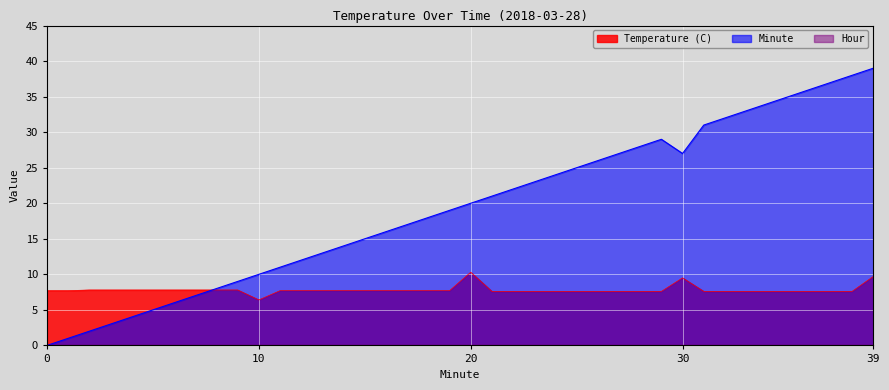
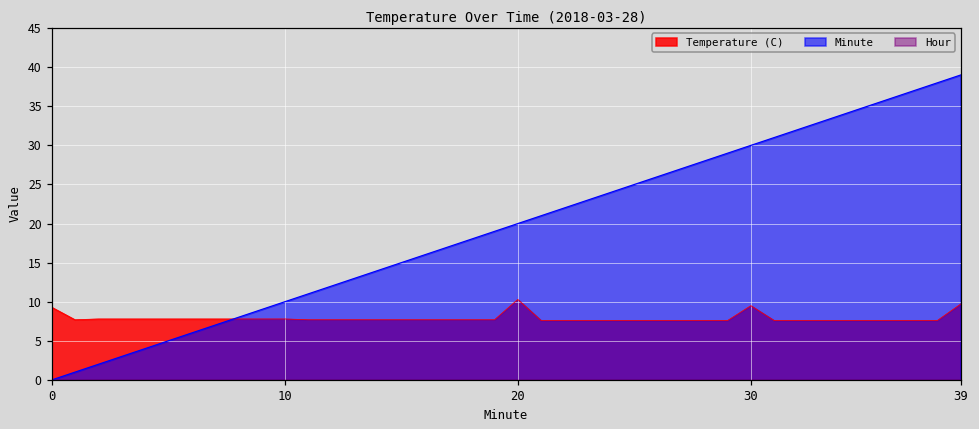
Temperature (C), 0: 8 -> 9
Temperature (C), 10: 6 -> 8
Minute, 30: 27 -> 30
